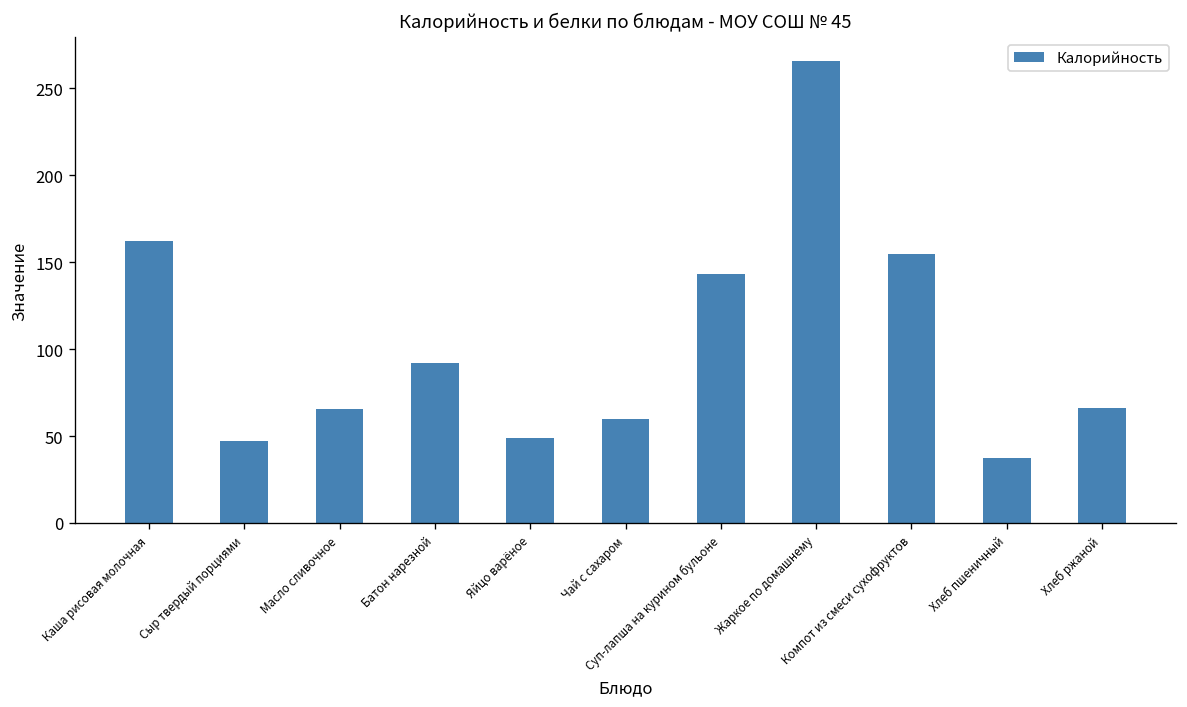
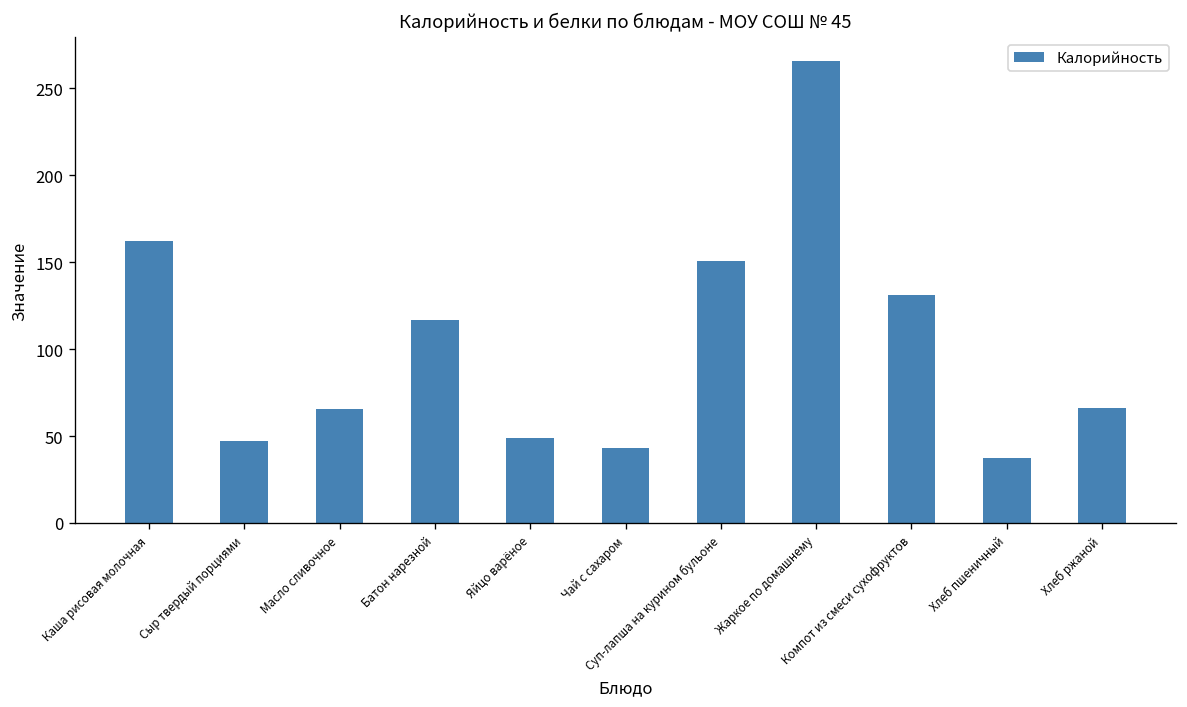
Батон нарезной: 92 -> 117
Чай с сахаром: 60 -> 43
Суп-лапша на курином бульоне: 143 -> 151
Компот из смеси сухофруктов: 155 -> 131
